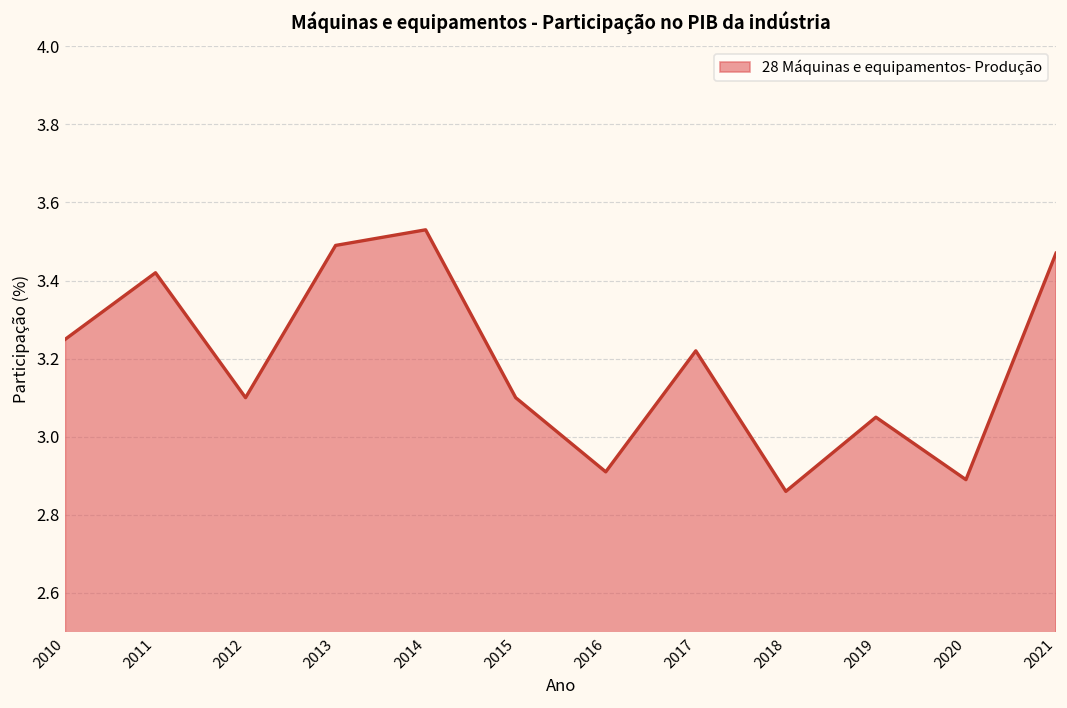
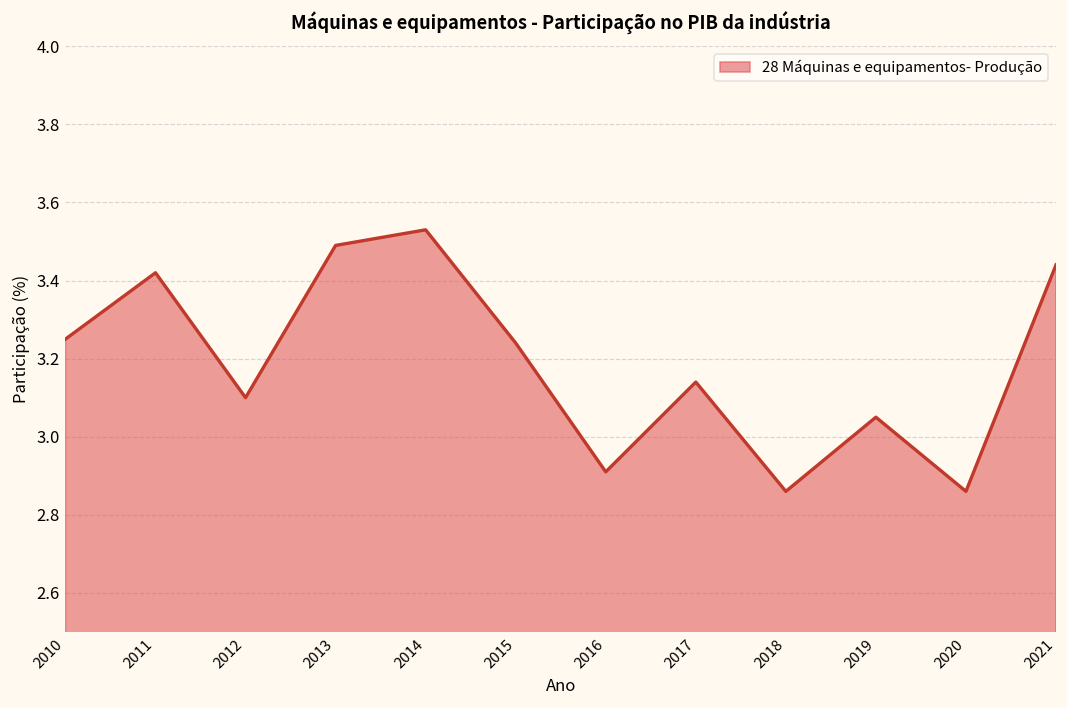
2015: 3.10 -> 3.24
2017: 3.22 -> 3.14
2020: 2.89 -> 2.86
2021: 3.47 -> 3.44
